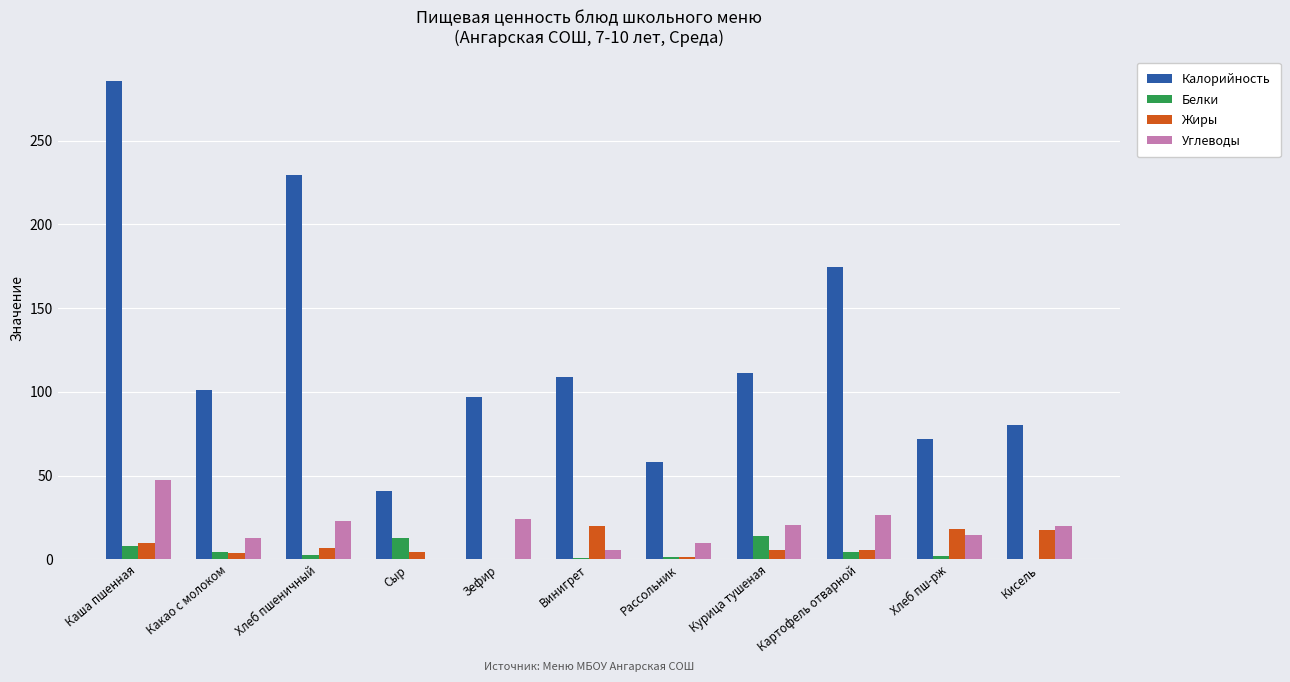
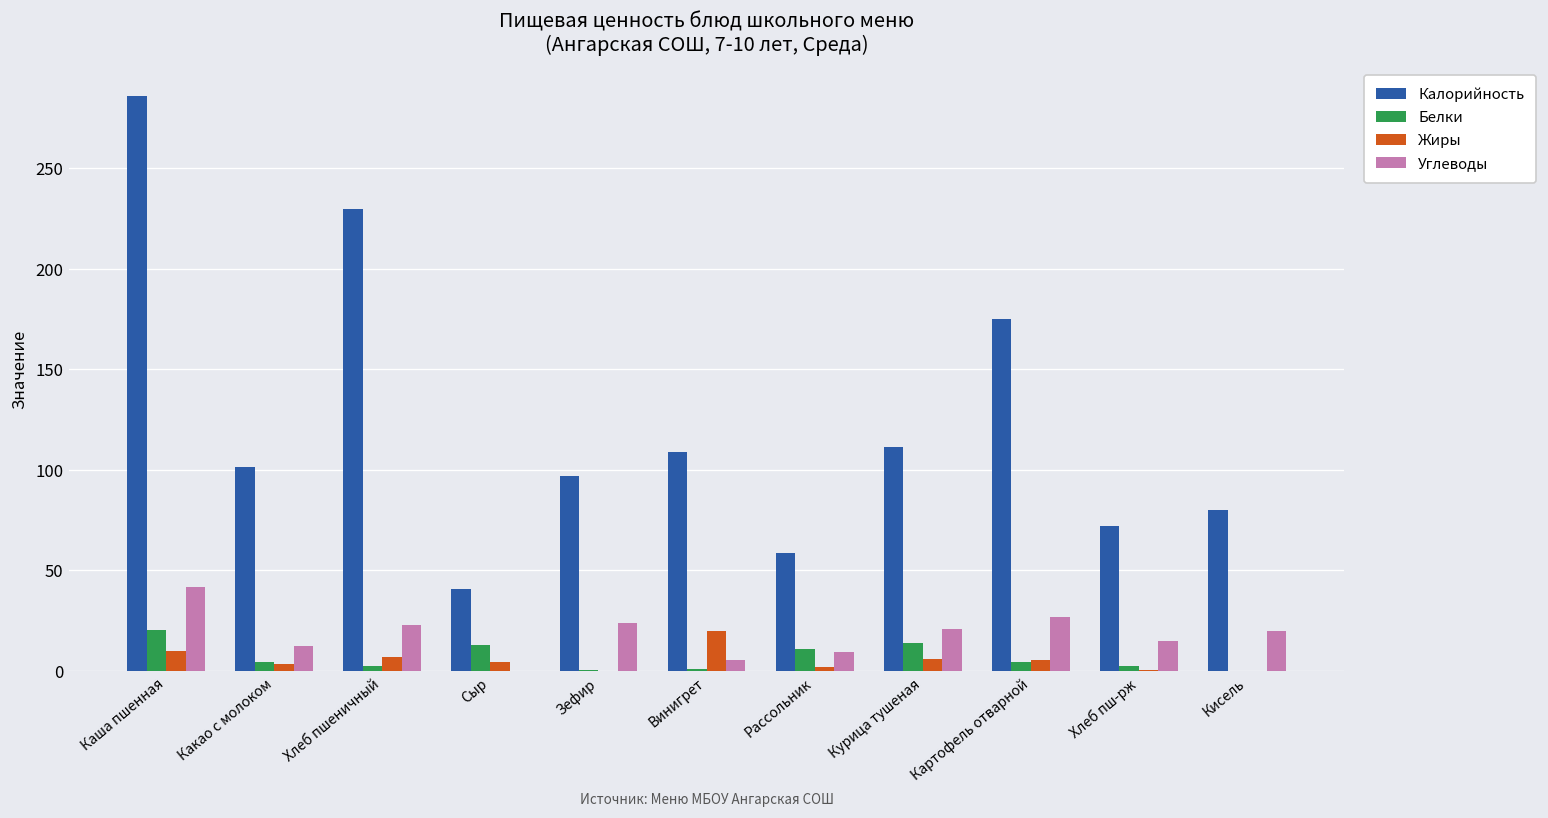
Белки, Каша пшенная: 8 -> 20
Углеводы, Каша пшенная: 47 -> 42
Белки, Рассольник: 1 -> 11
Жиры, Хлеб пш-рж: 18 -> 0
Жиры, Кисель: 18 -> 0
